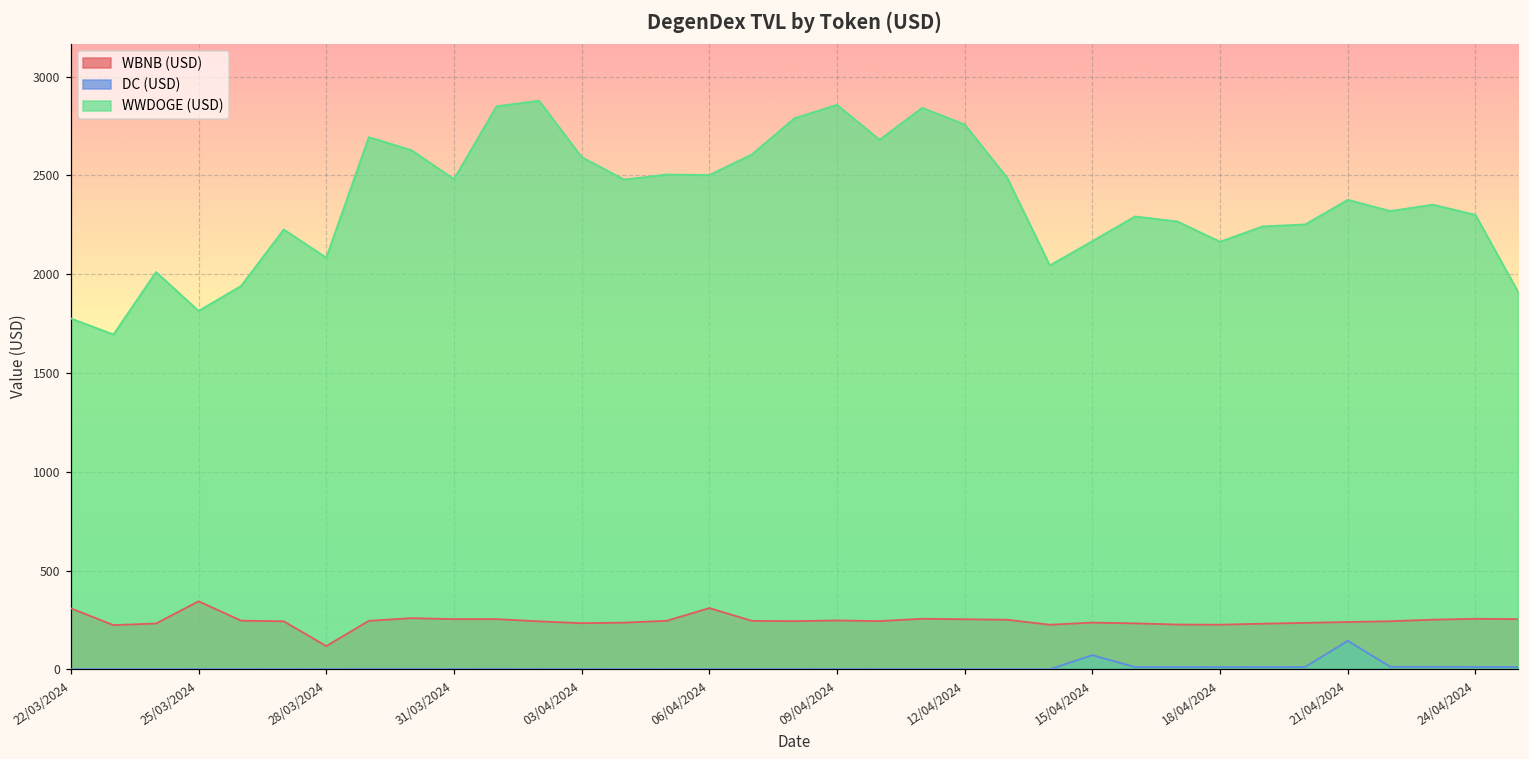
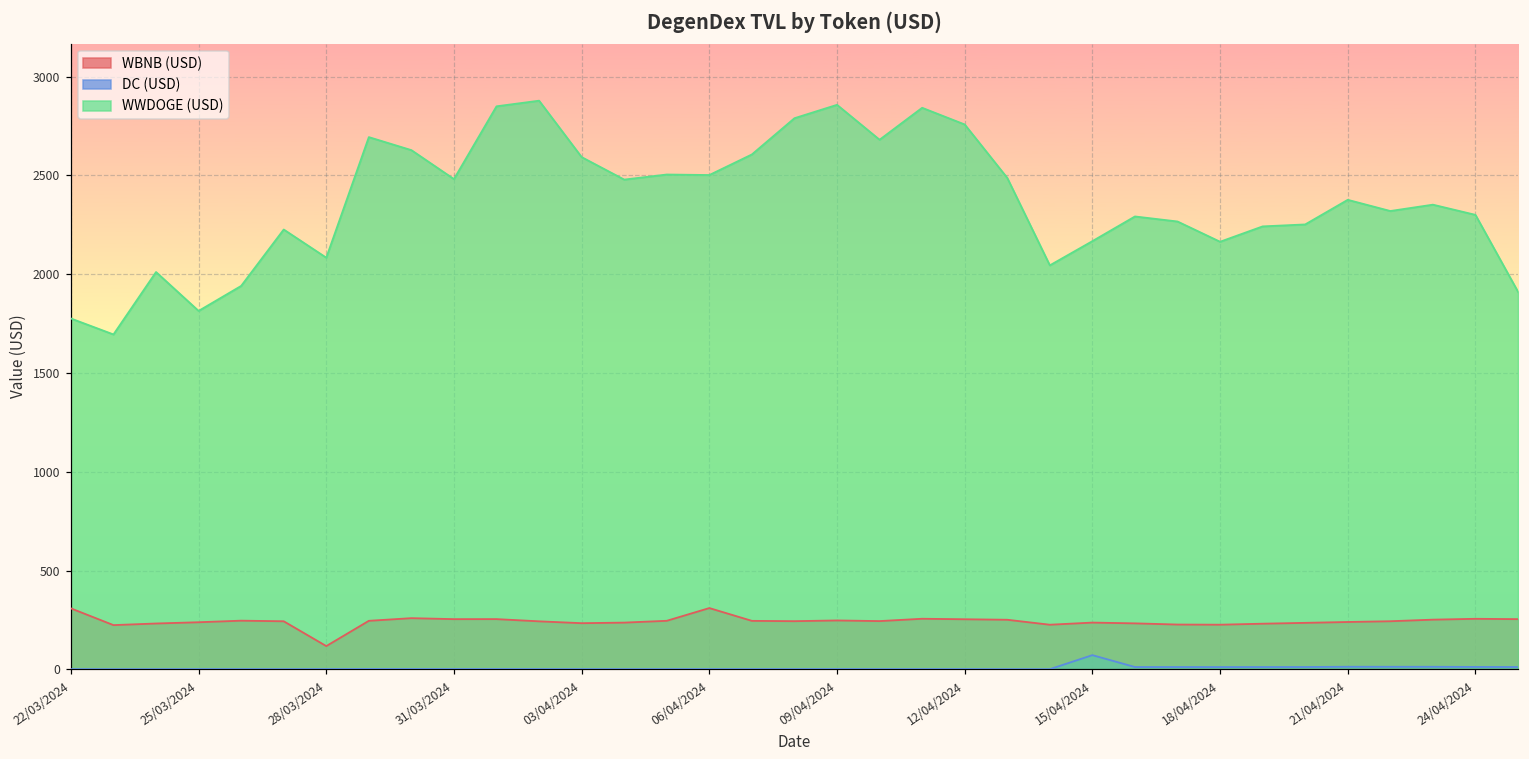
WBNB (USD), 25/03/2024: 340 -> 240
DC (USD), 21/04/2024: 140 -> 10
